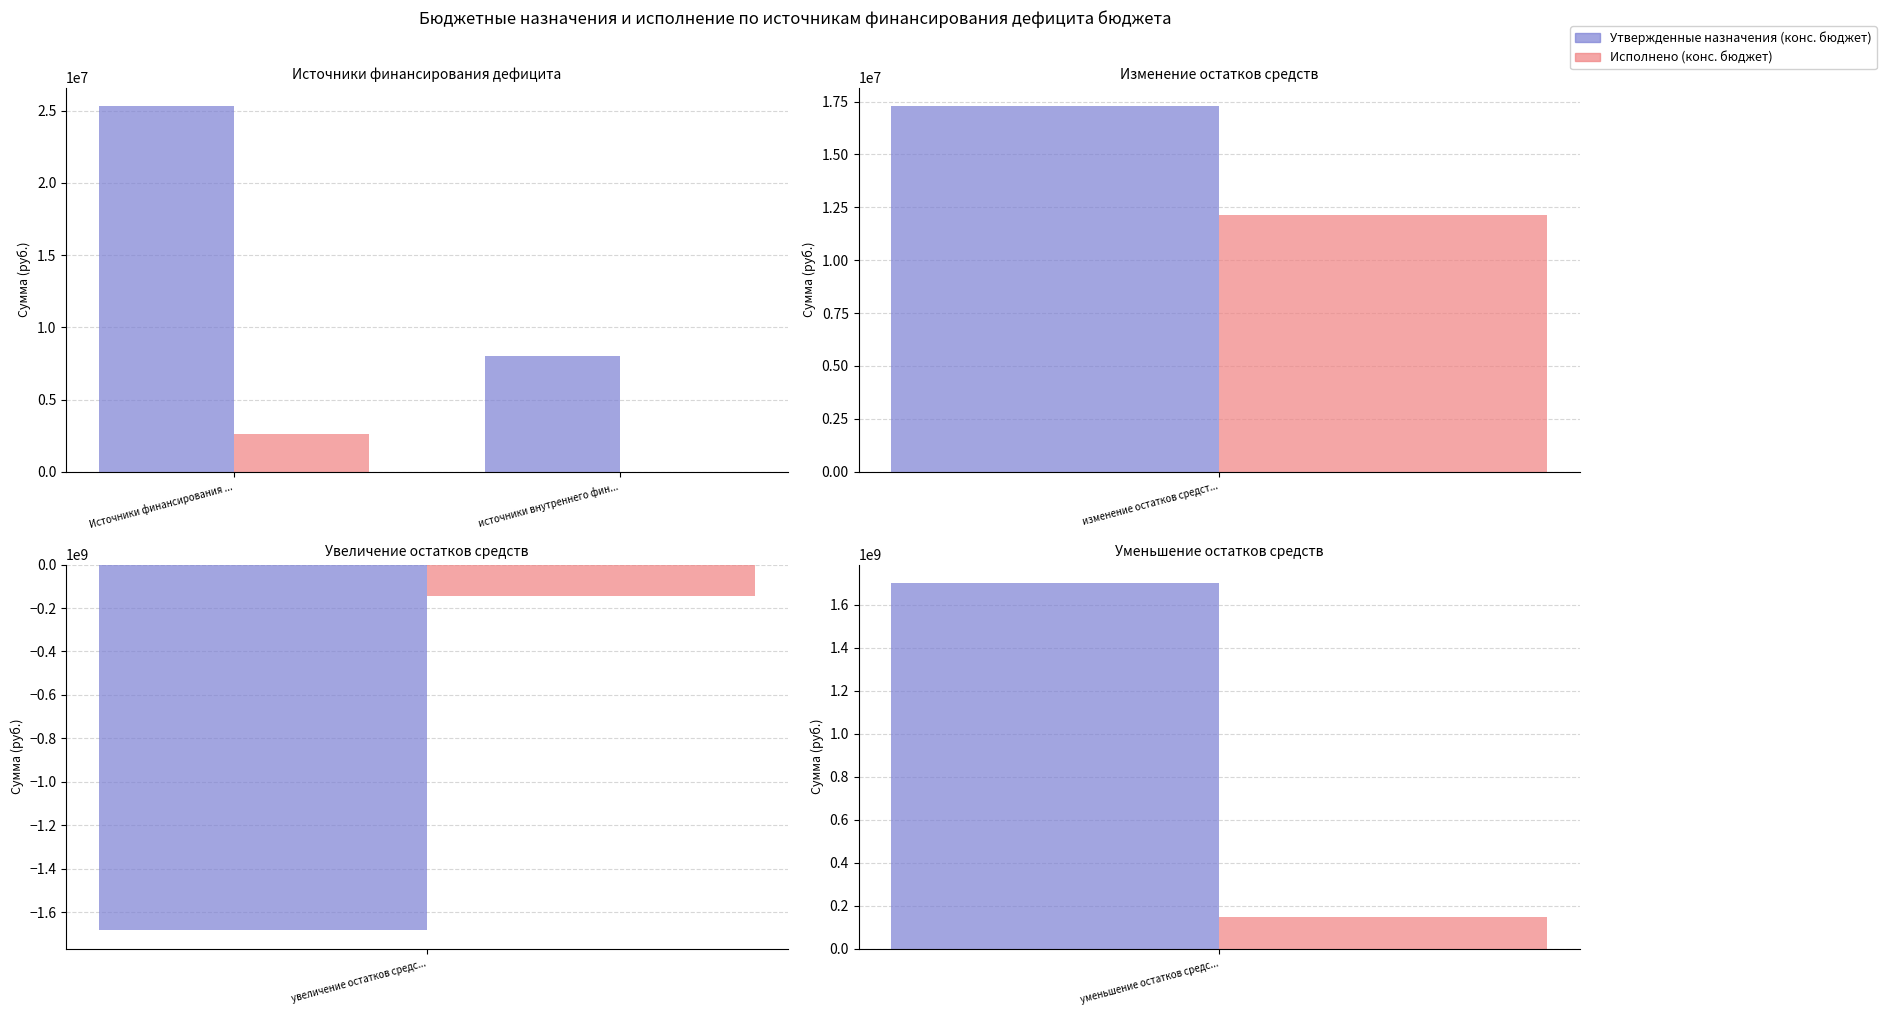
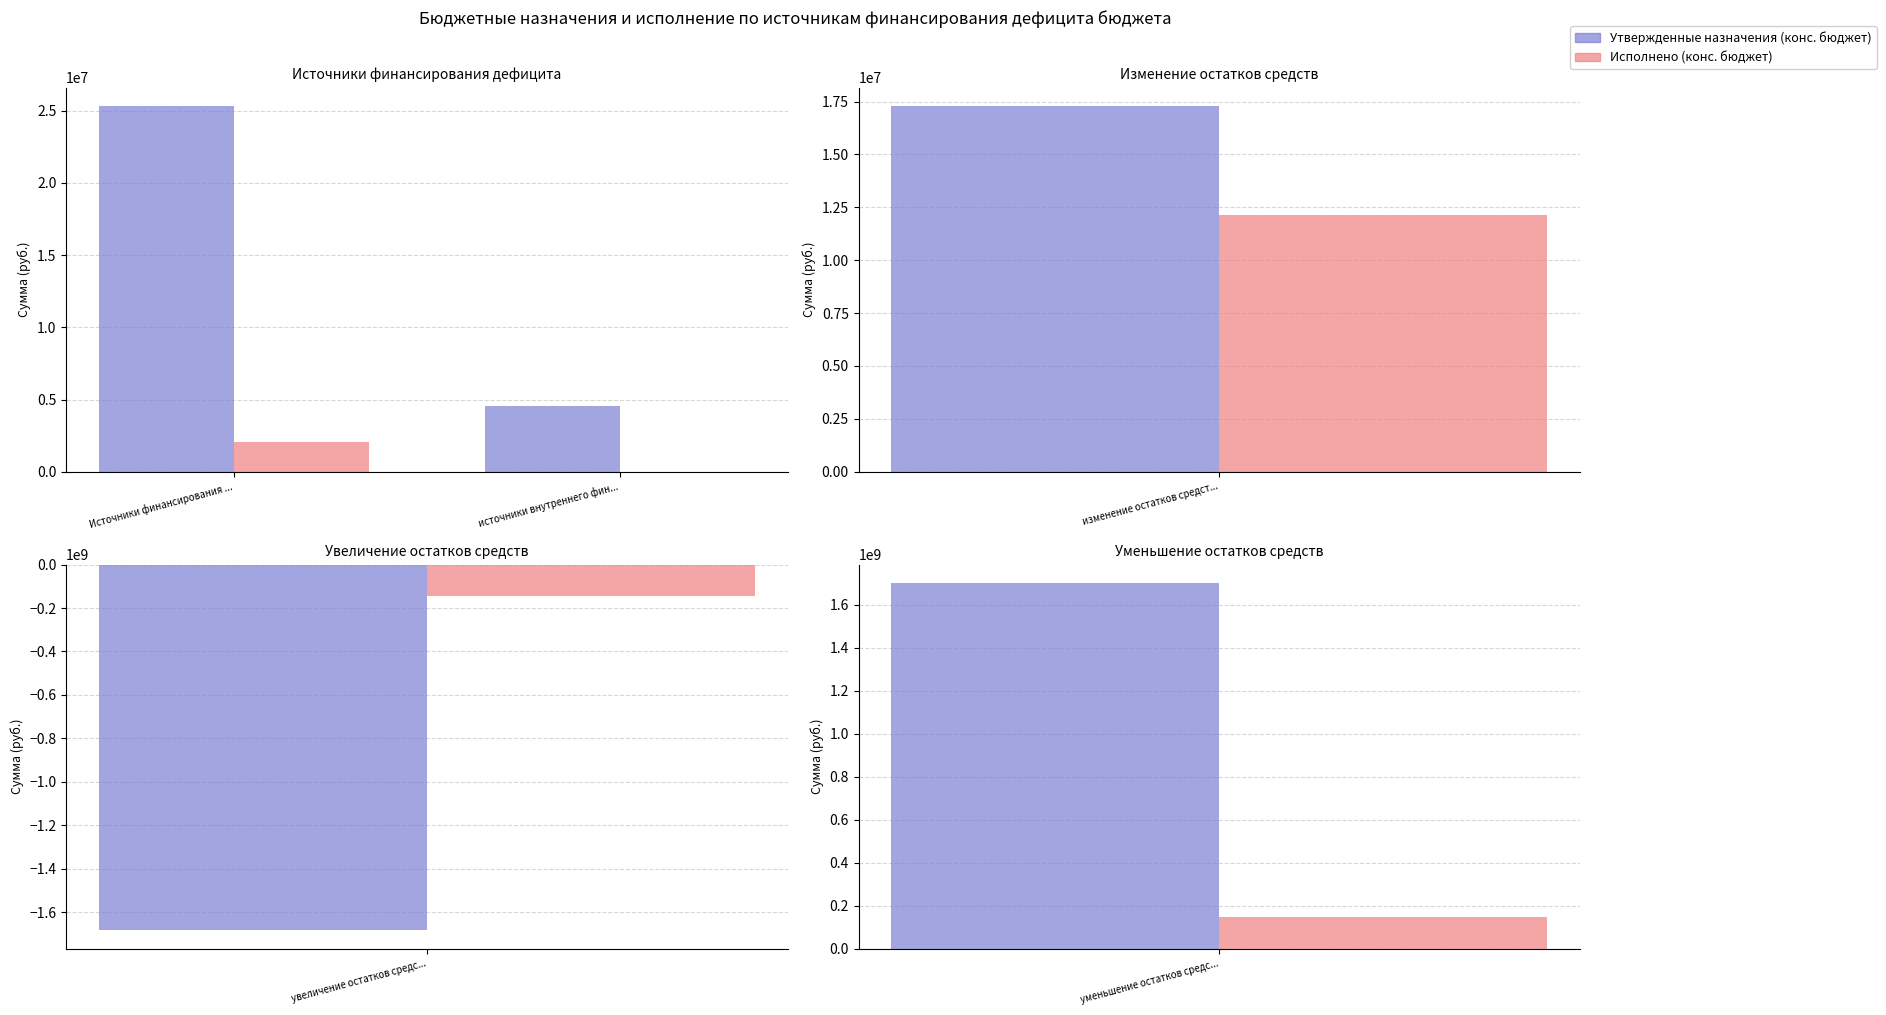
Источники финансирования дефицита, Исполнено (конс. бюджет), Источники финансирования ...: 2600000 -> 2000000
Источники финансирования дефицита, Утвержденные назначения (конс. бюджет), источники внутреннего фин...: 8000000 -> 4600000
